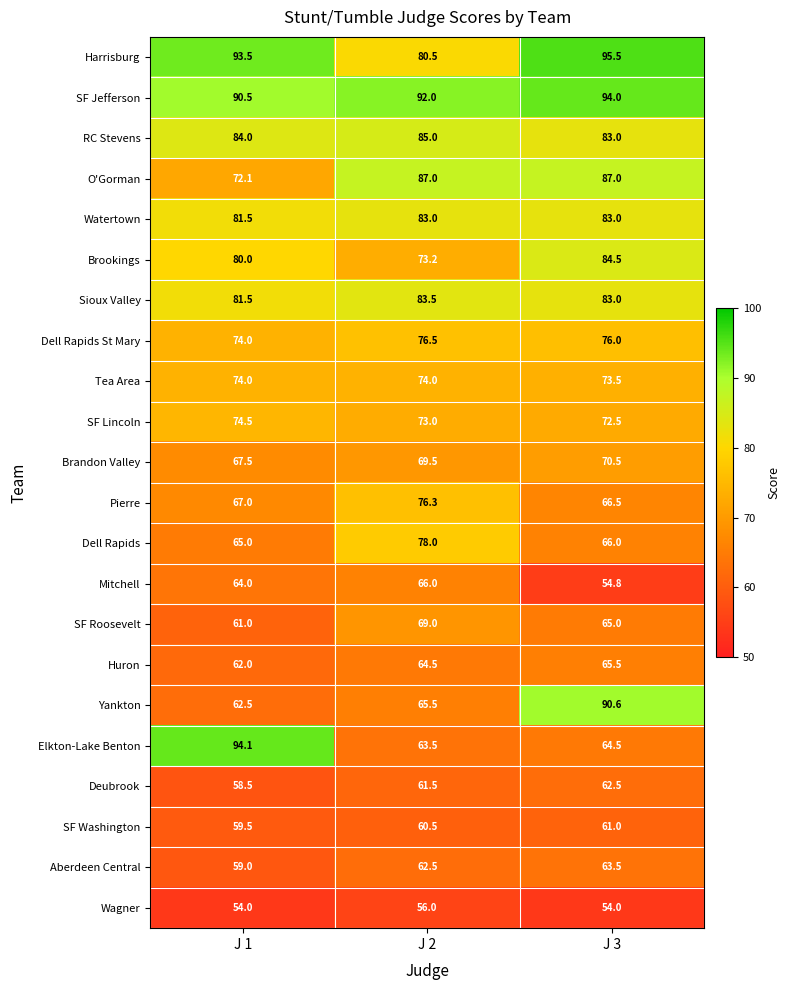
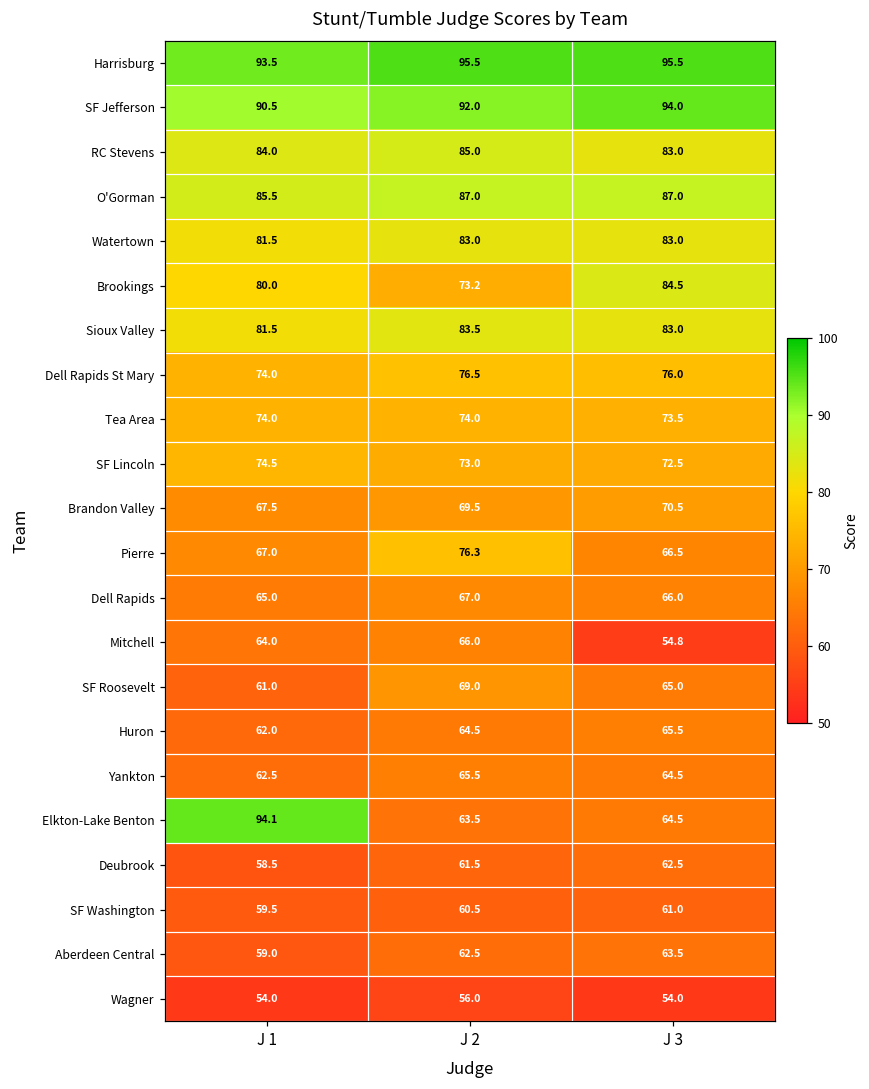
Harrisburg, J 2: 80.5 -> 95.5
O'Gorman, J 1: 72.1 -> 85.5
Dell Rapids, J 2: 78.0 -> 67.0
Yankton, J 3: 90.6 -> 64.5
